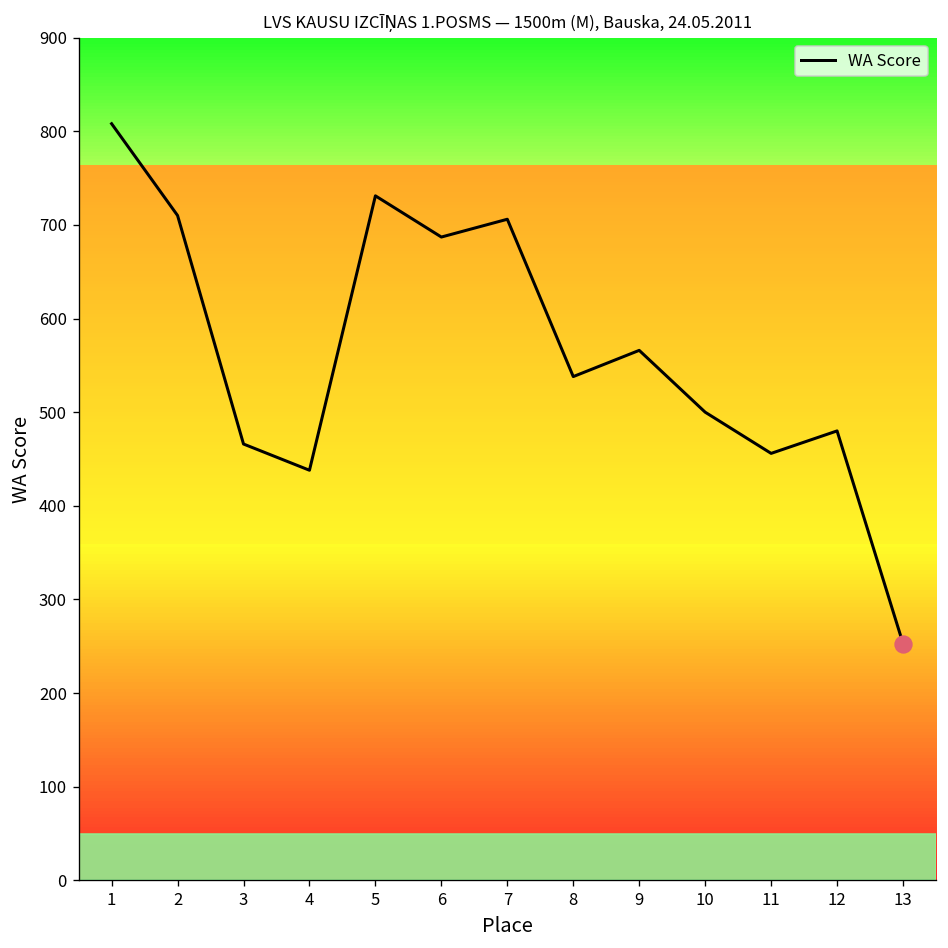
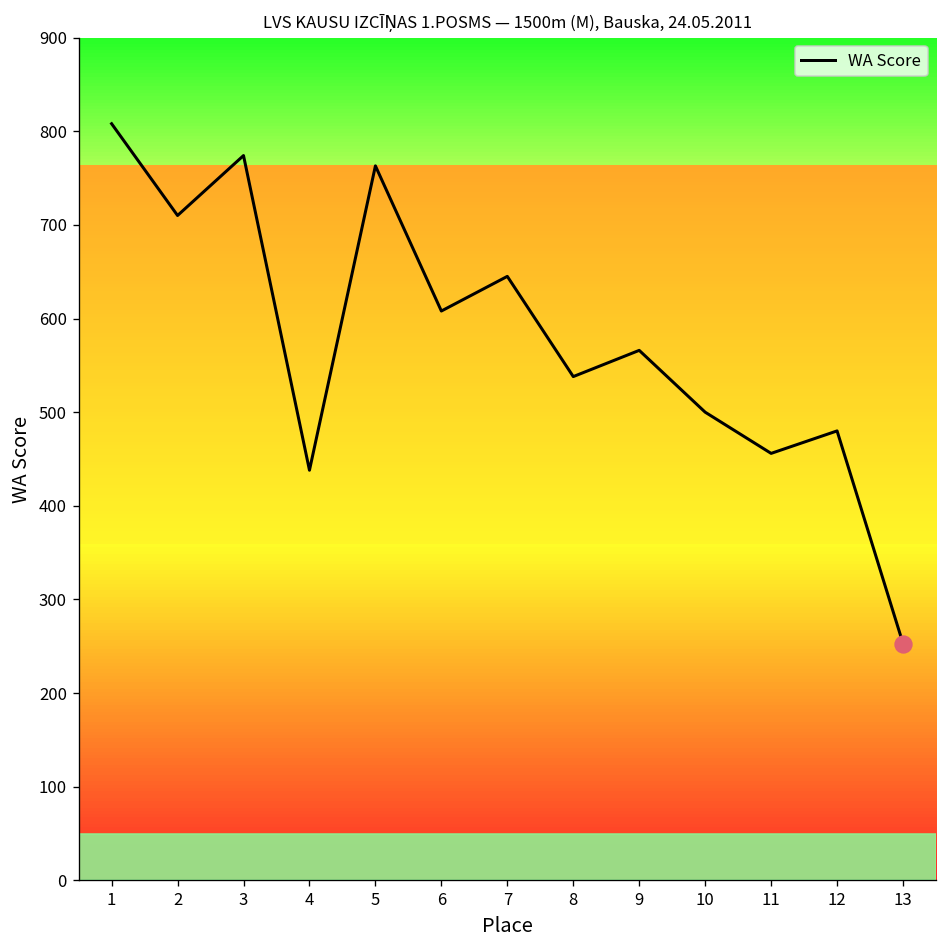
WA Score, 3: 470 -> 770
WA Score, 5: 730 -> 760
WA Score, 6: 690 -> 610
WA Score, 7: 710 -> 650
